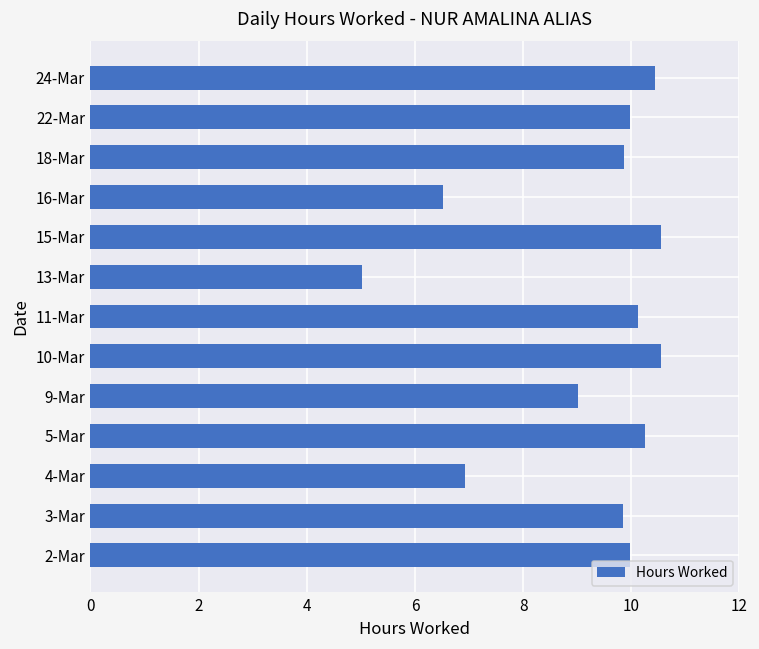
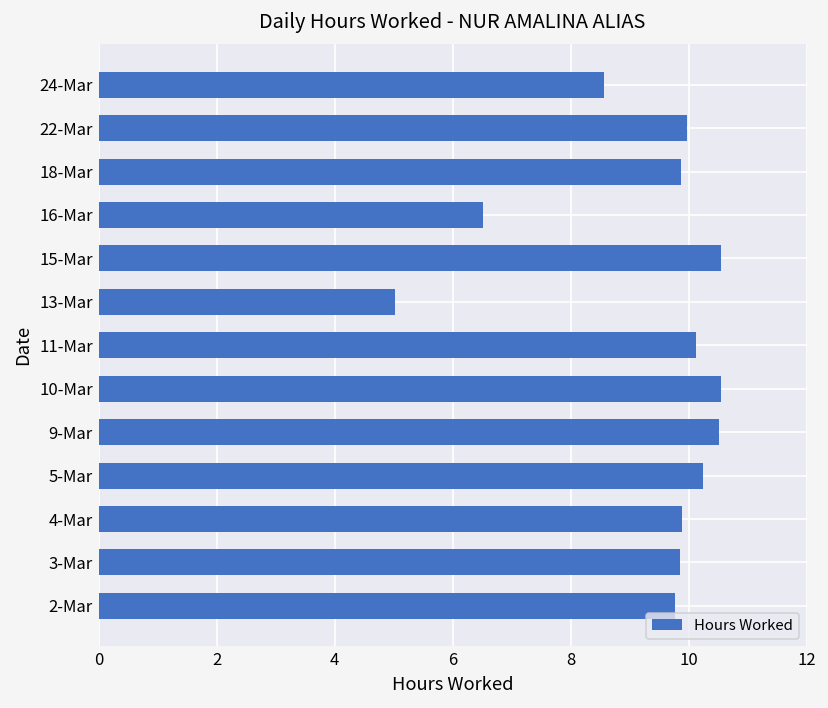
24-Mar: 10.4 -> 8.6
9-Mar: 9.0 -> 10.5
4-Mar: 6.9 -> 9.9
2-Mar: 10.0 -> 9.8
